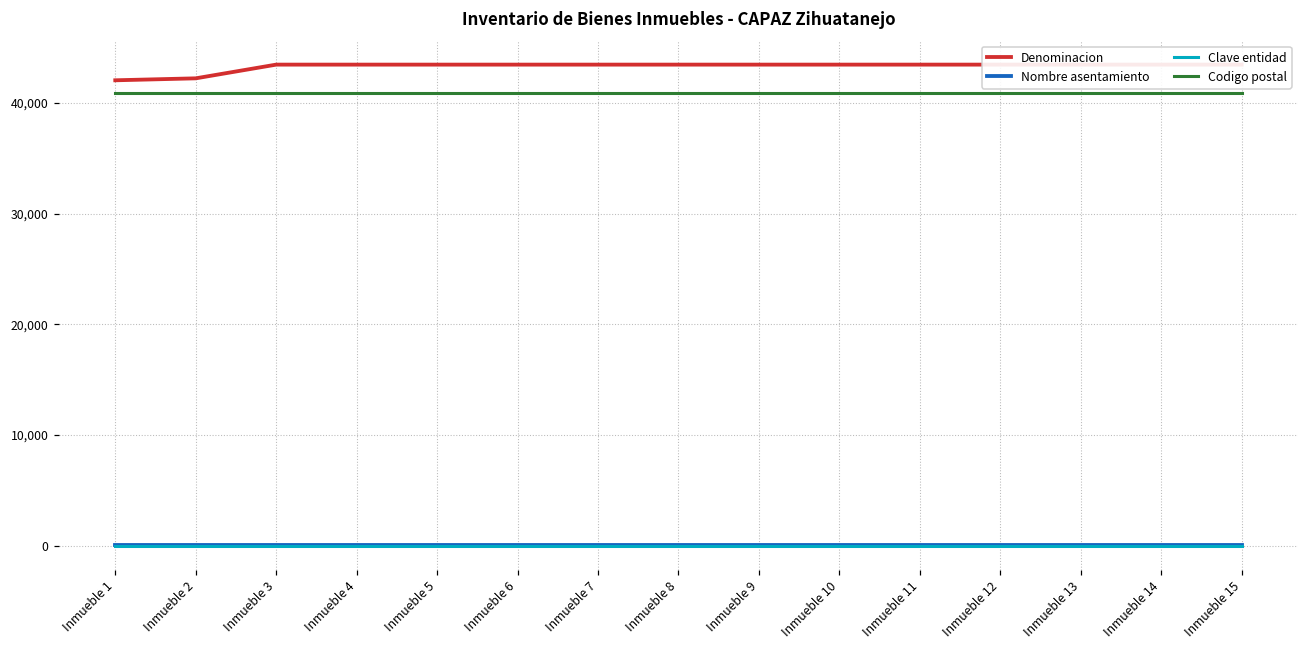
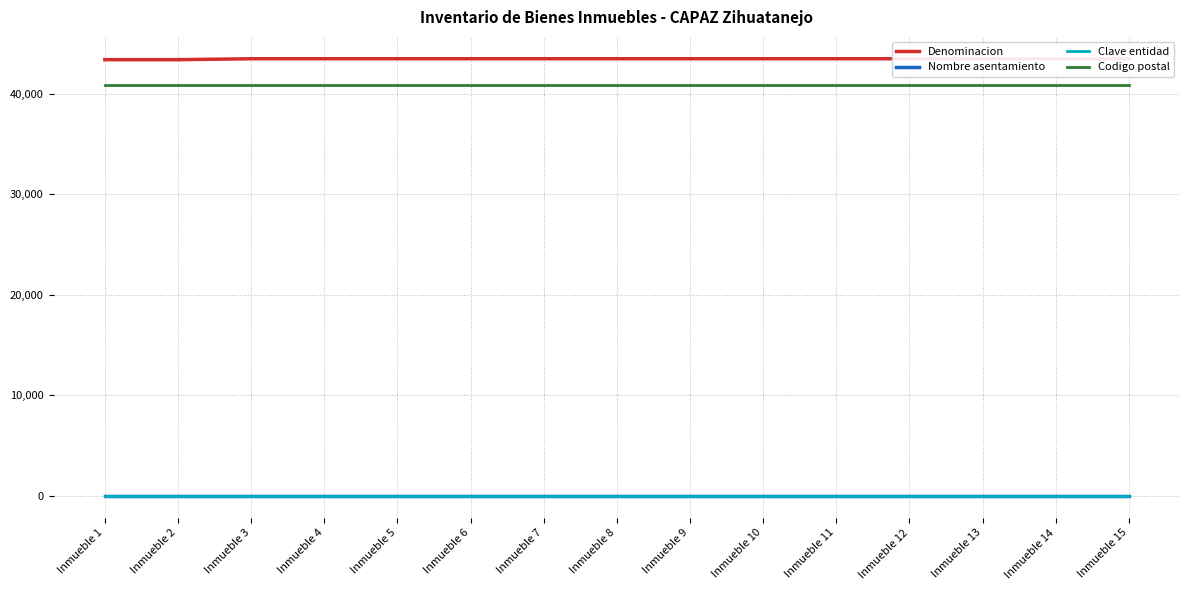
Denominacion, Inmueble 1: 42,100 -> 43,400
Denominacion, Inmueble 2: 42,200 -> 43,400
